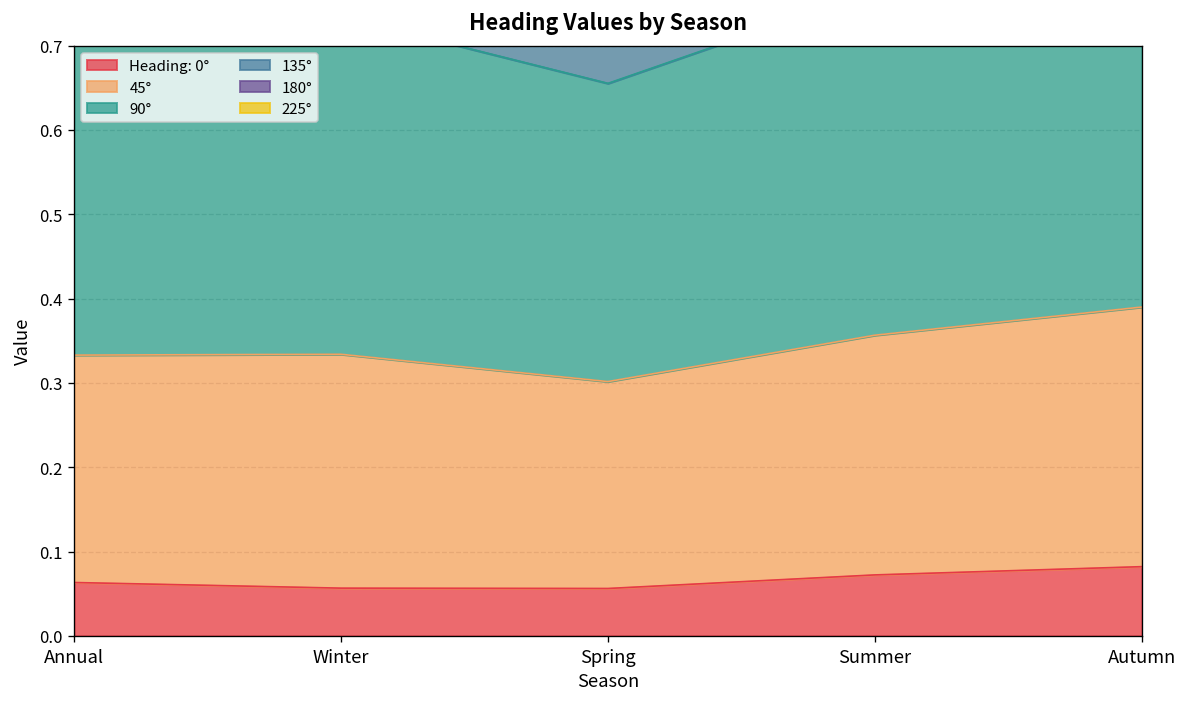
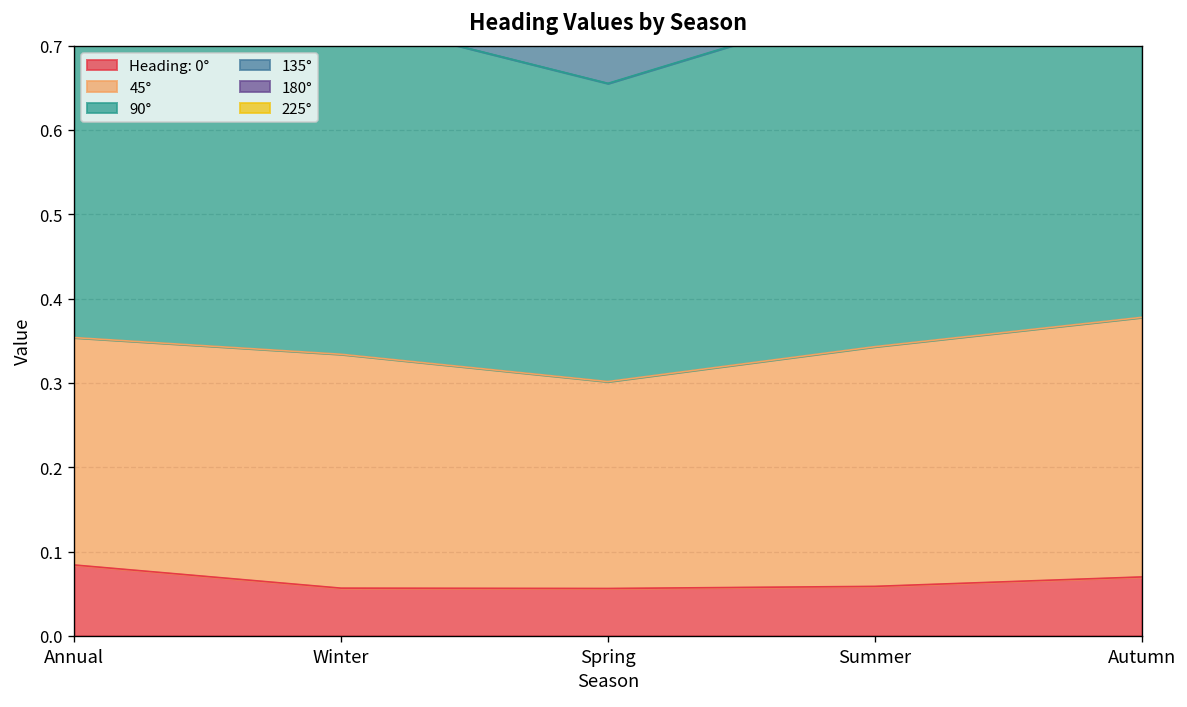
Heading: 0°, Annual: 0.06 -> 0.08
Heading: 0°, Summer: 0.07 -> 0.06
Heading: 0°, Autumn: 0.08 -> 0.07
